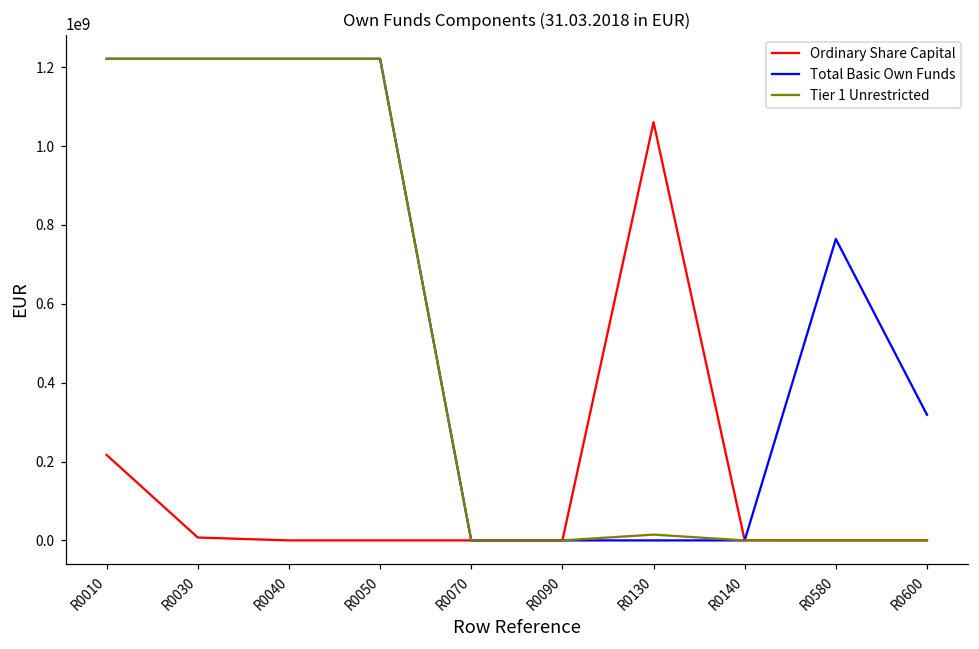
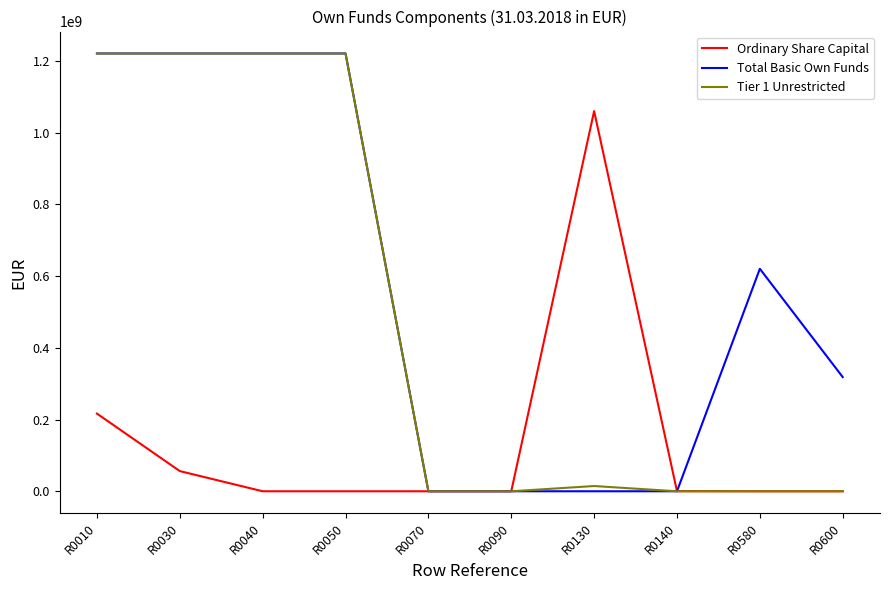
Ordinary Share Capital, R0030: 10000000 -> 60000000
Total Basic Own Funds, R0580: 760000000 -> 620000000
